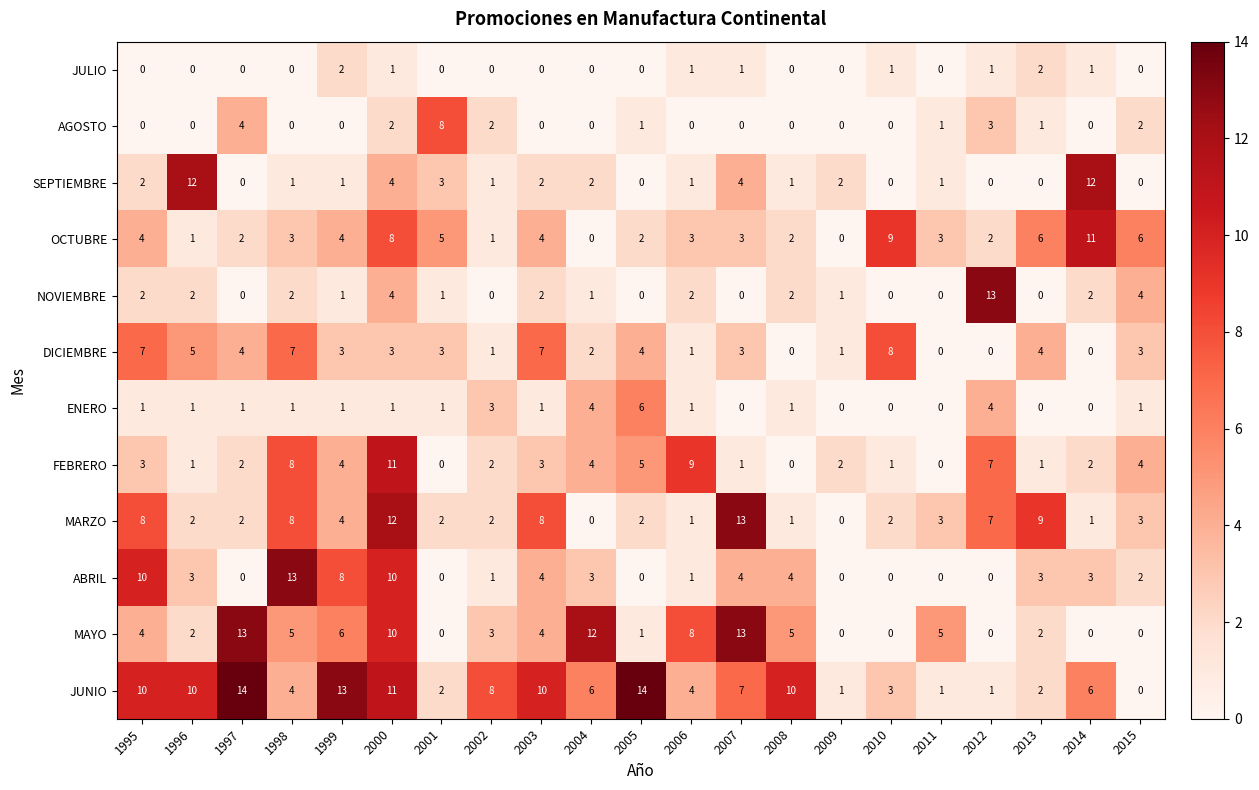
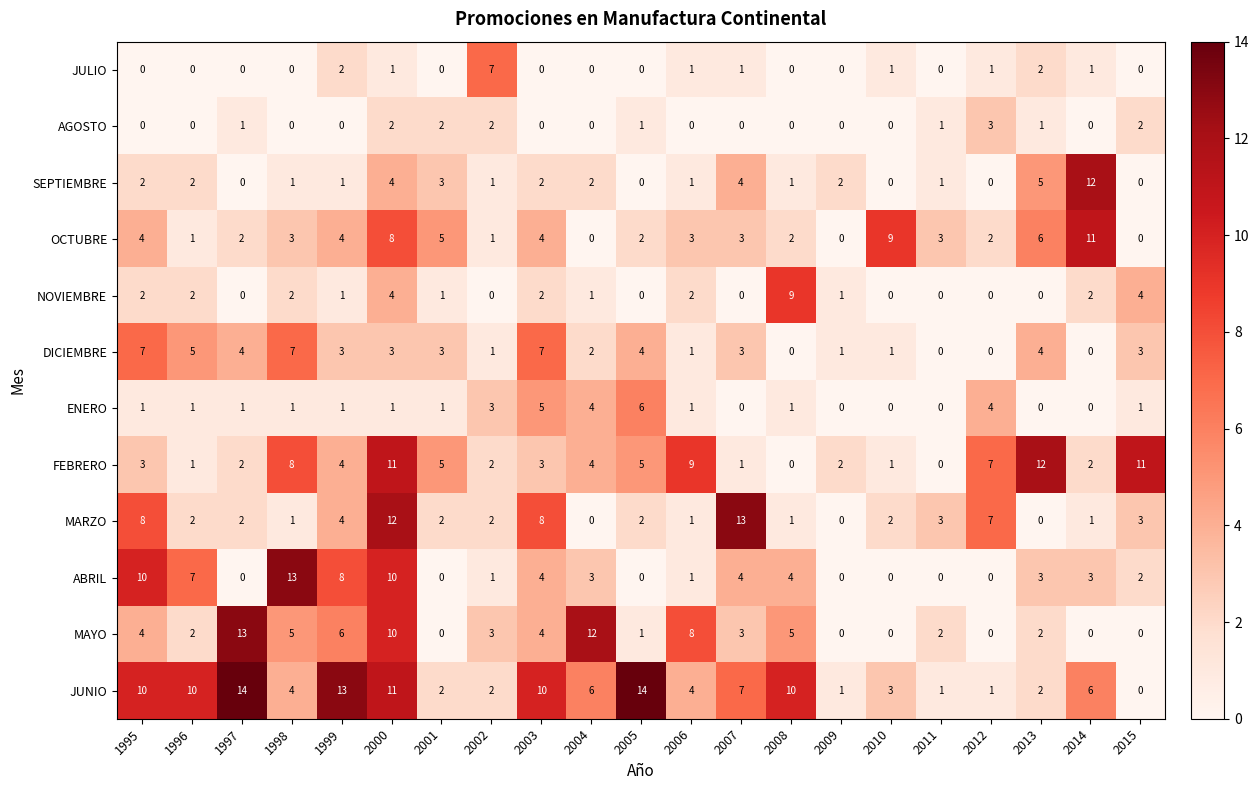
JULIO, 2002: 0 -> 7
AGOSTO, 1997: 4 -> 1
AGOSTO, 2001: 8 -> 2
SEPTIEMBRE, 1996: 12 -> 2
SEPTIEMBRE, 2013: 0 -> 5
OCTUBRE, 2015: 6 -> 0
NOVIEMBRE, 2008: 2 -> 9
NOVIEMBRE, 2012: 13 -> 0
DICIEMBRE, 2010: 8 -> 1
ENERO, 2003: 1 -> 5
FEBRERO, 2001: 0 -> 5
FEBRERO, 2013: 1 -> 12
FEBRERO, 2015: 4 -> 11
MARZO, 1998: 8 -> 1
MARZO, 2013: 9 -> 0
ABRIL, 1996: 3 -> 7
MAYO, 2007: 13 -> 3
MAYO, 2011: 5 -> 2
JUNIO, 2002: 8 -> 2
